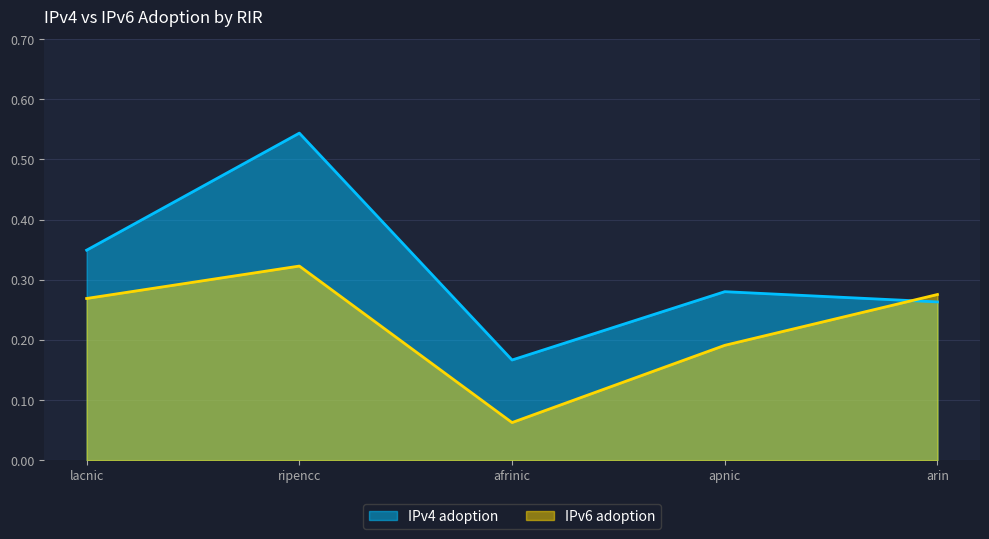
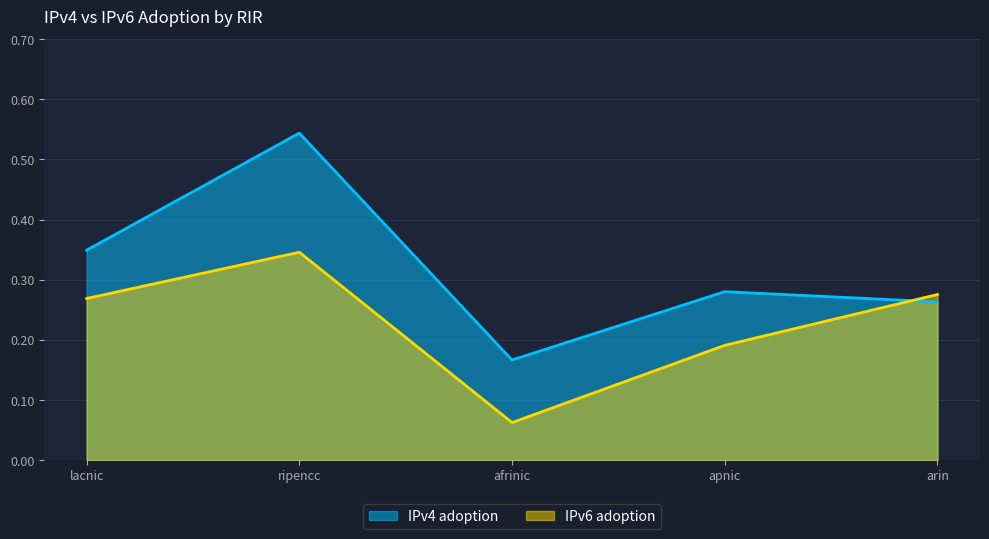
IPv6 adoption, ripencc: 0.32 -> 0.35
